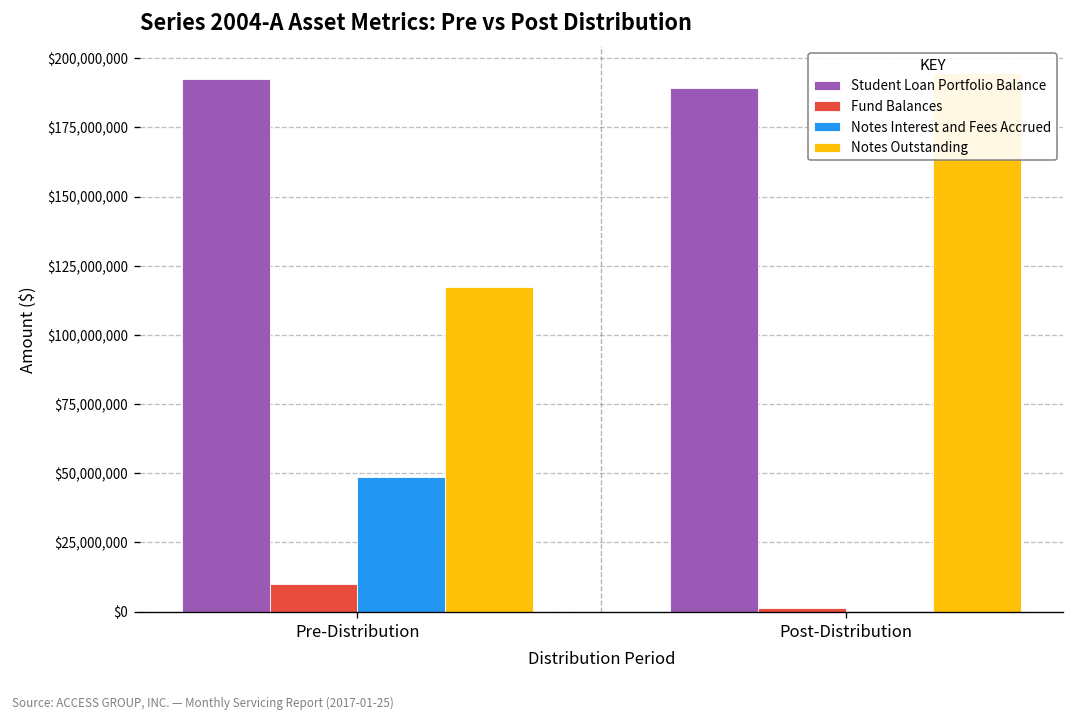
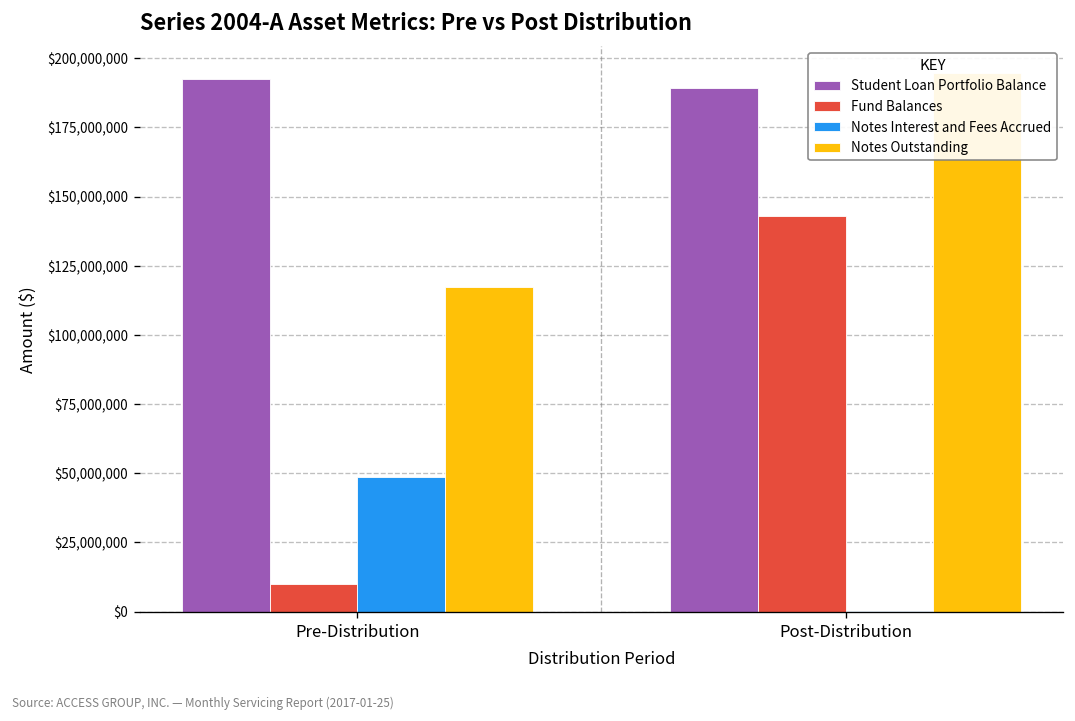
Fund Balances, Post-Distribution: $1,000,000 -> $143,000,000
